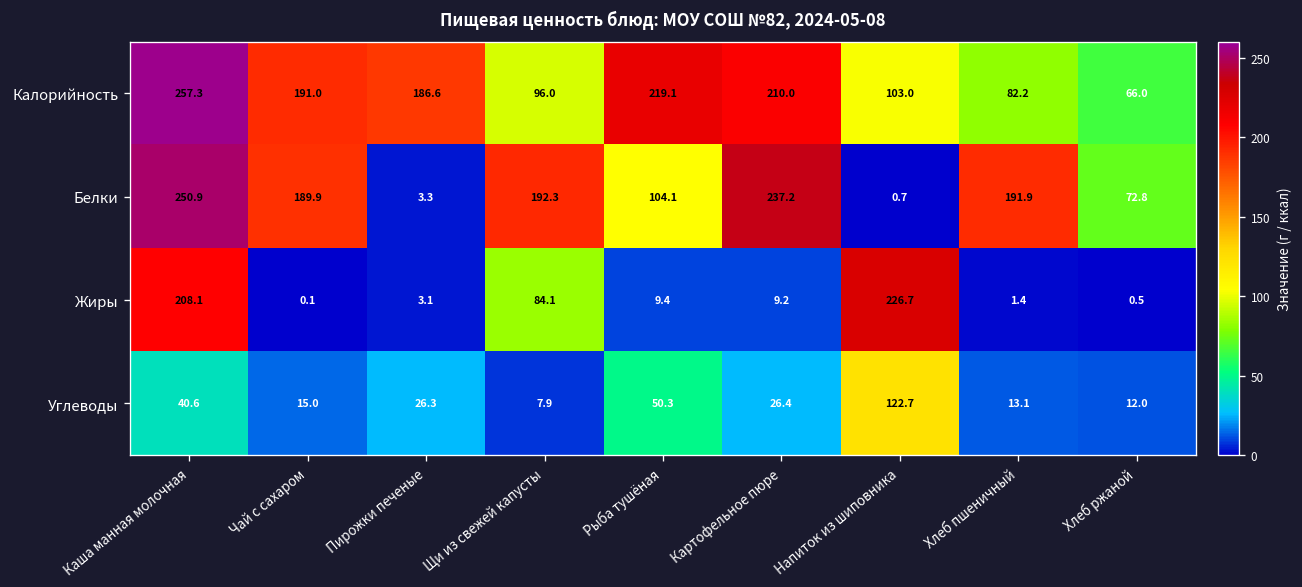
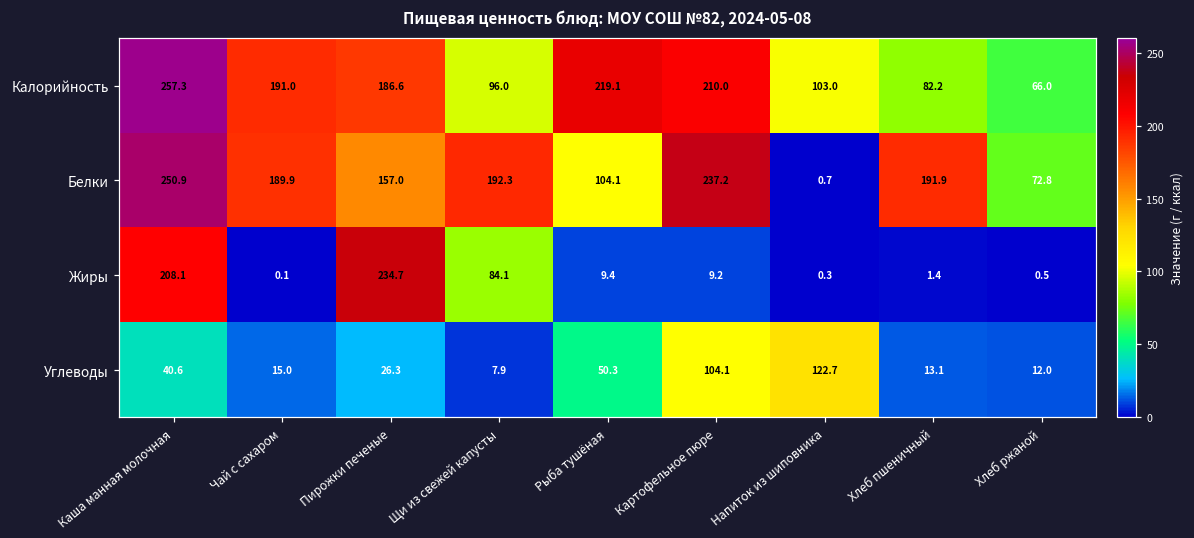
Белки, Пирожки печеные: 3.3 -> 157.0
Жиры, Пирожки печеные: 3.1 -> 234.7
Жиры, Напиток из шиповника: 226.7 -> 0.3
Углеводы, Картофельное пюре: 26.4 -> 104.1
